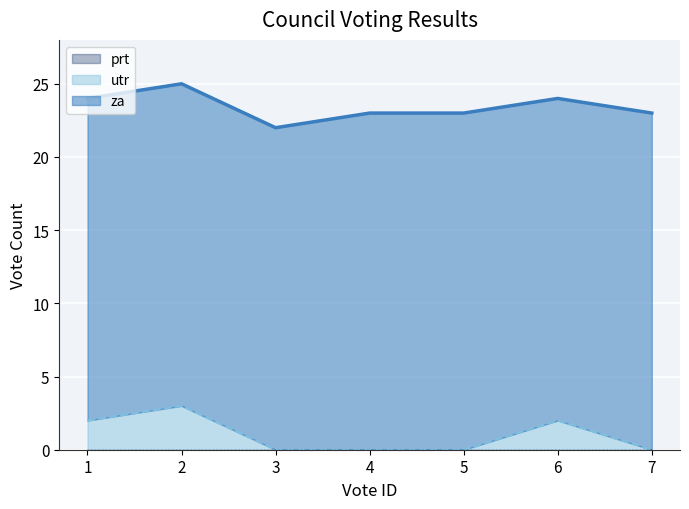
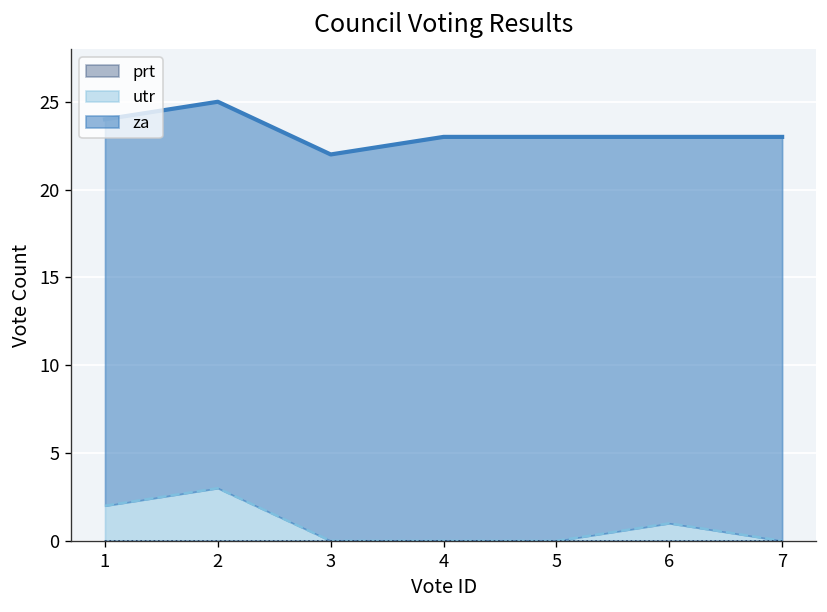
utr, 6: 2 -> 1
